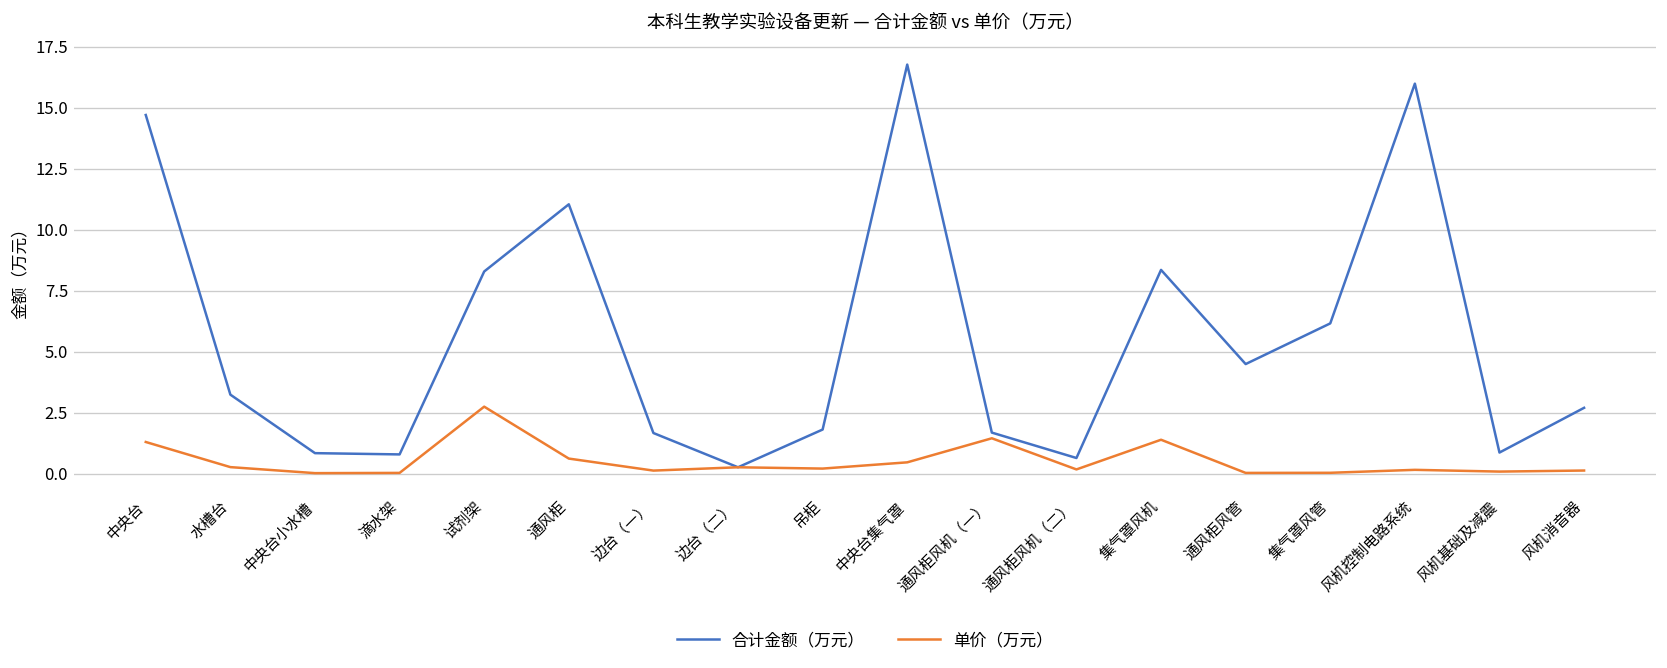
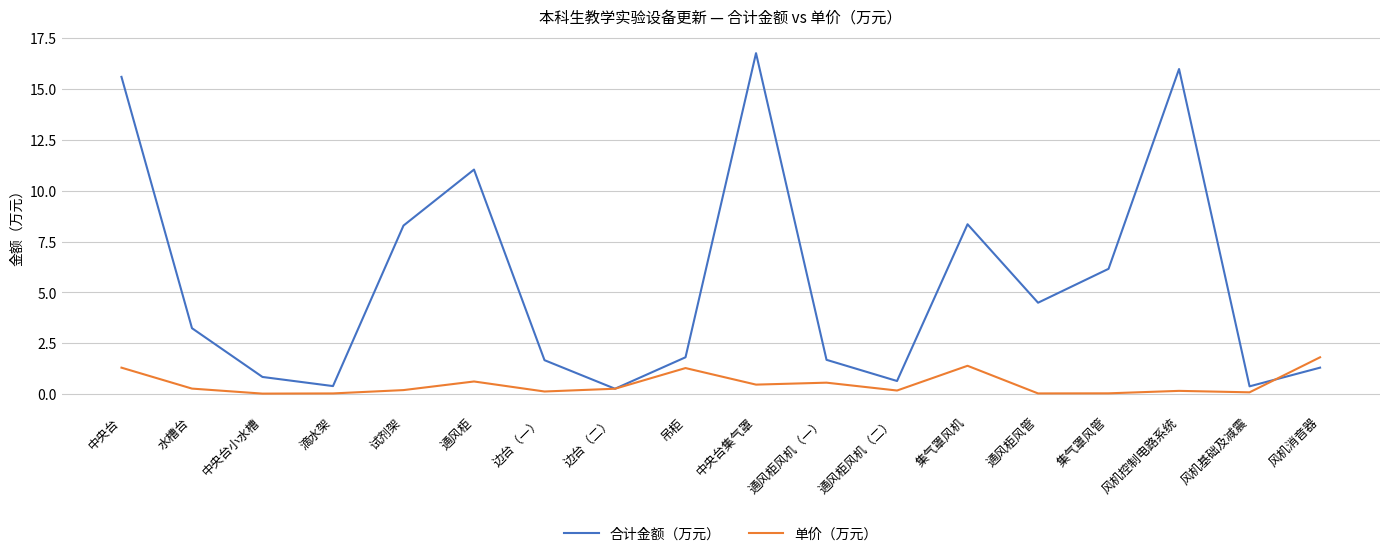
合计金额（万元）, 中央台: 14.7 -> 15.6
合计金额（万元）, 滴水架: 0.8 -> 0.4
单价（万元）, 试剂架: 2.7 -> 0.2
单价（万元）, 吊柜: 0.2 -> 1.3
单价（万元）, 通风柜风机（一）: 1.5 -> 0.6
合计金额（万元）, 风机基础及减震: 0.9 -> 0.4
合计金额（万元）, 风机消音器: 2.7 -> 1.3
单价（万元）, 风机消音器: 0.1 -> 1.8
